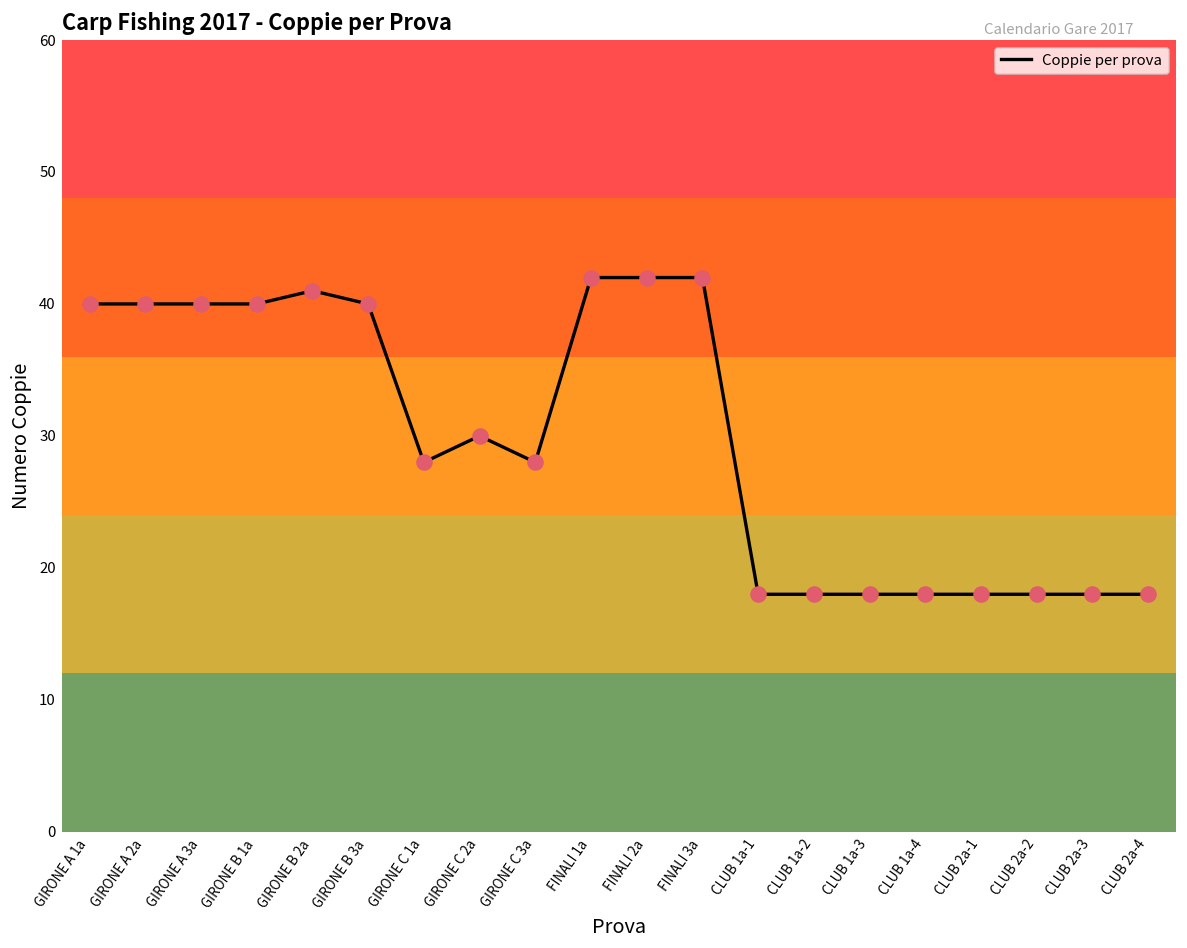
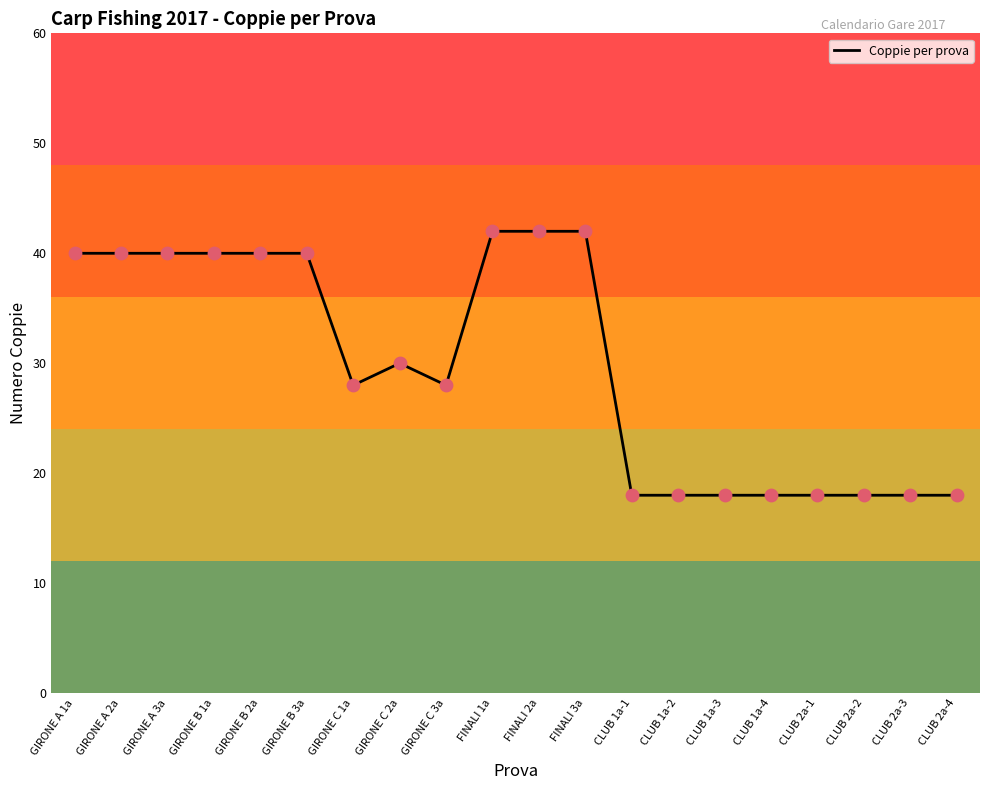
GIRONE B 2a: 41 -> 40
